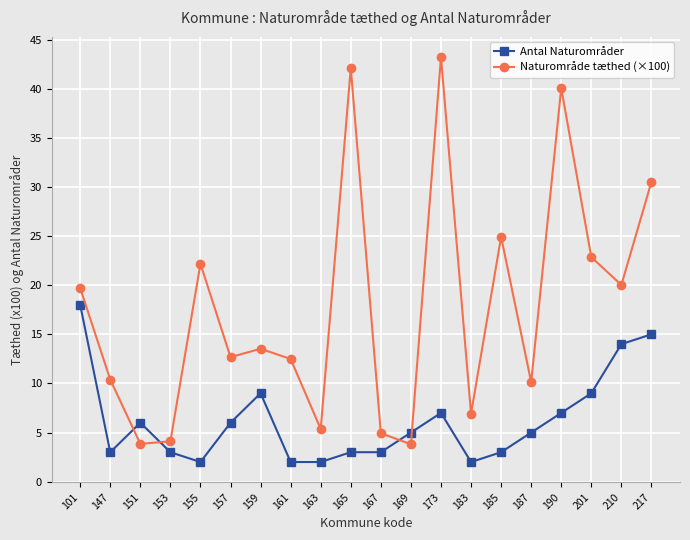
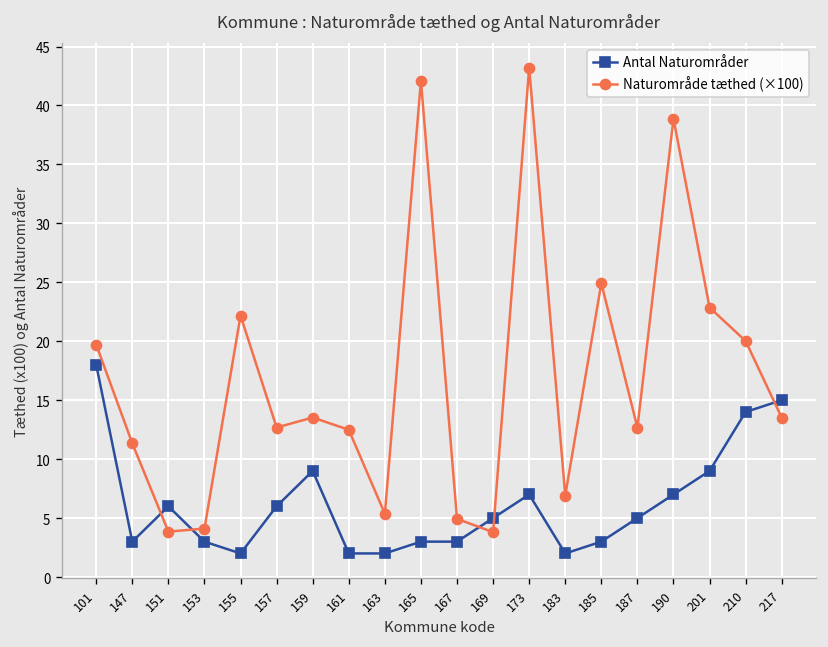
Naturområde tæthed (×100), 147: 10 -> 11
Naturområde tæthed (×100), 187: 10 -> 13
Naturområde tæthed (×100), 190: 40 -> 39
Naturområde tæthed (×100), 217: 31 -> 14
